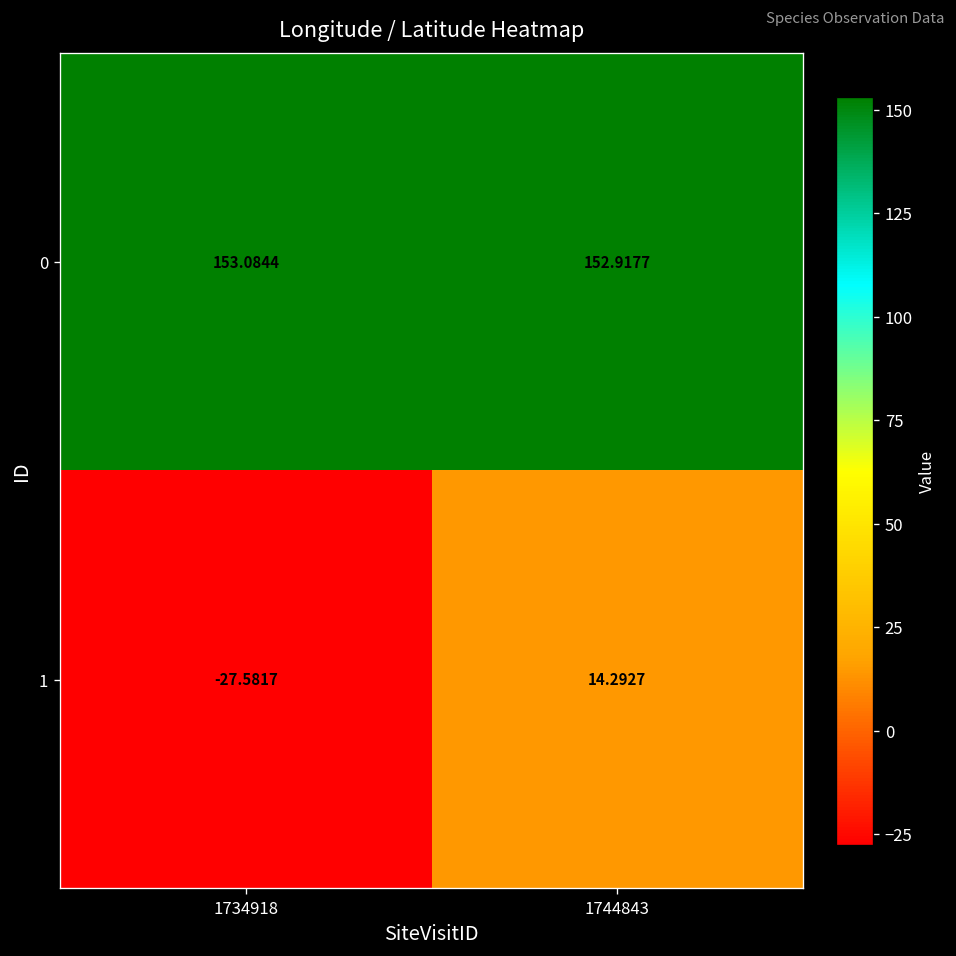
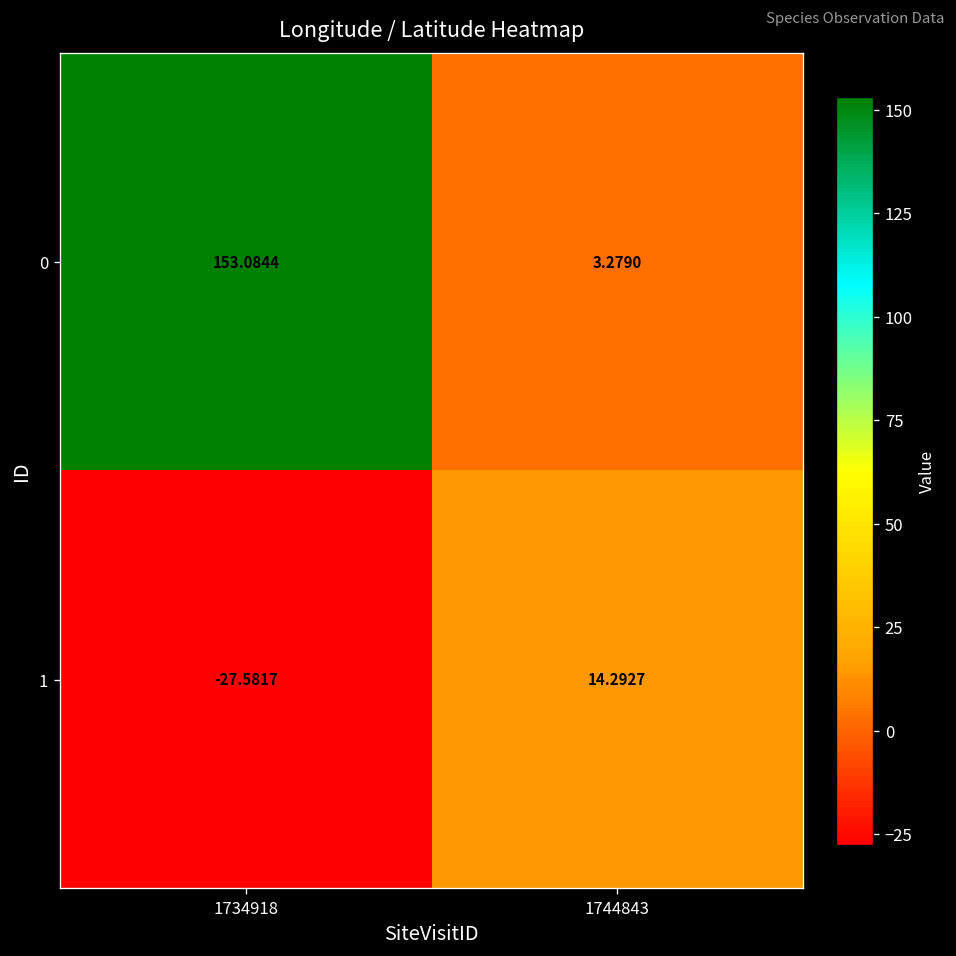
0, 1744843: 152.9177 -> 3.2790
